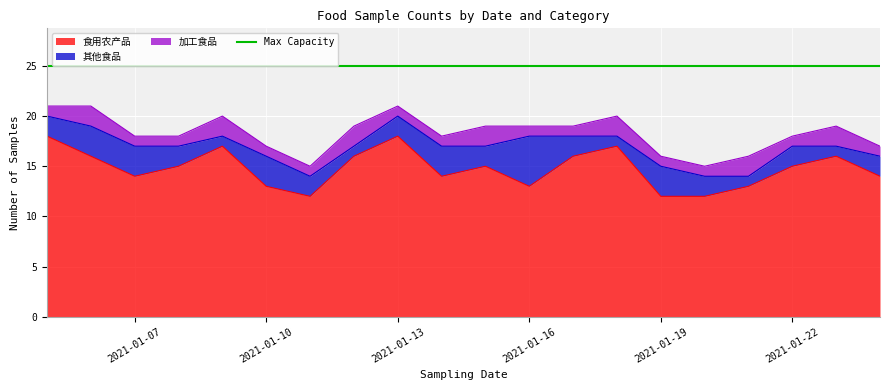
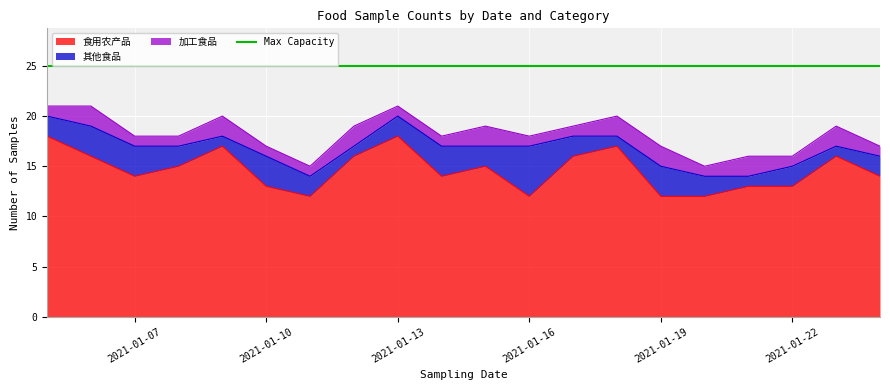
食用农产品, 2021-01-16: 13 -> 12
加工食品, 2021-01-19: 1 -> 2
食用农产品, 2021-01-22: 15 -> 13
